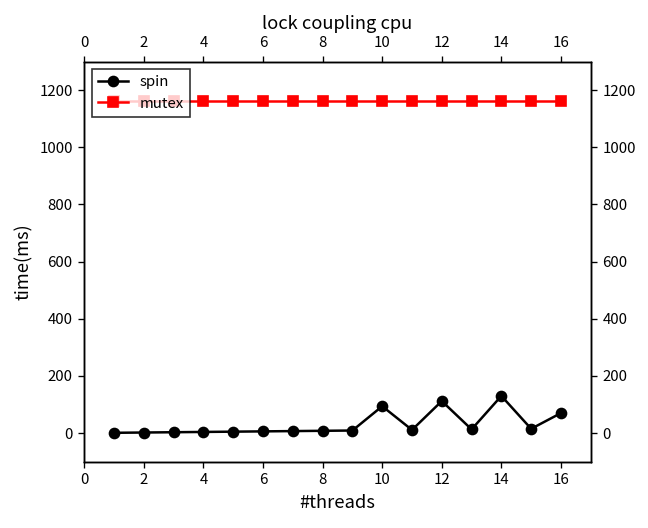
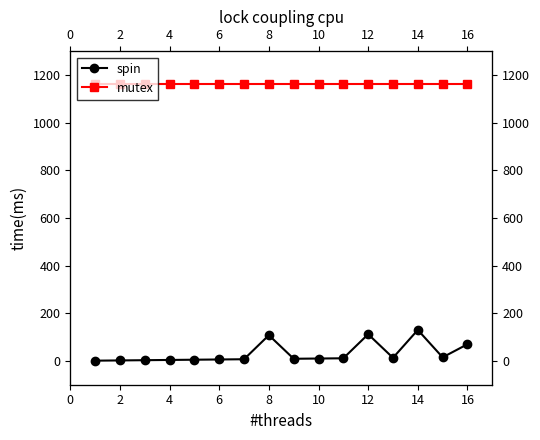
spin, 8: 10 -> 110
spin, 10: 90 -> 10
